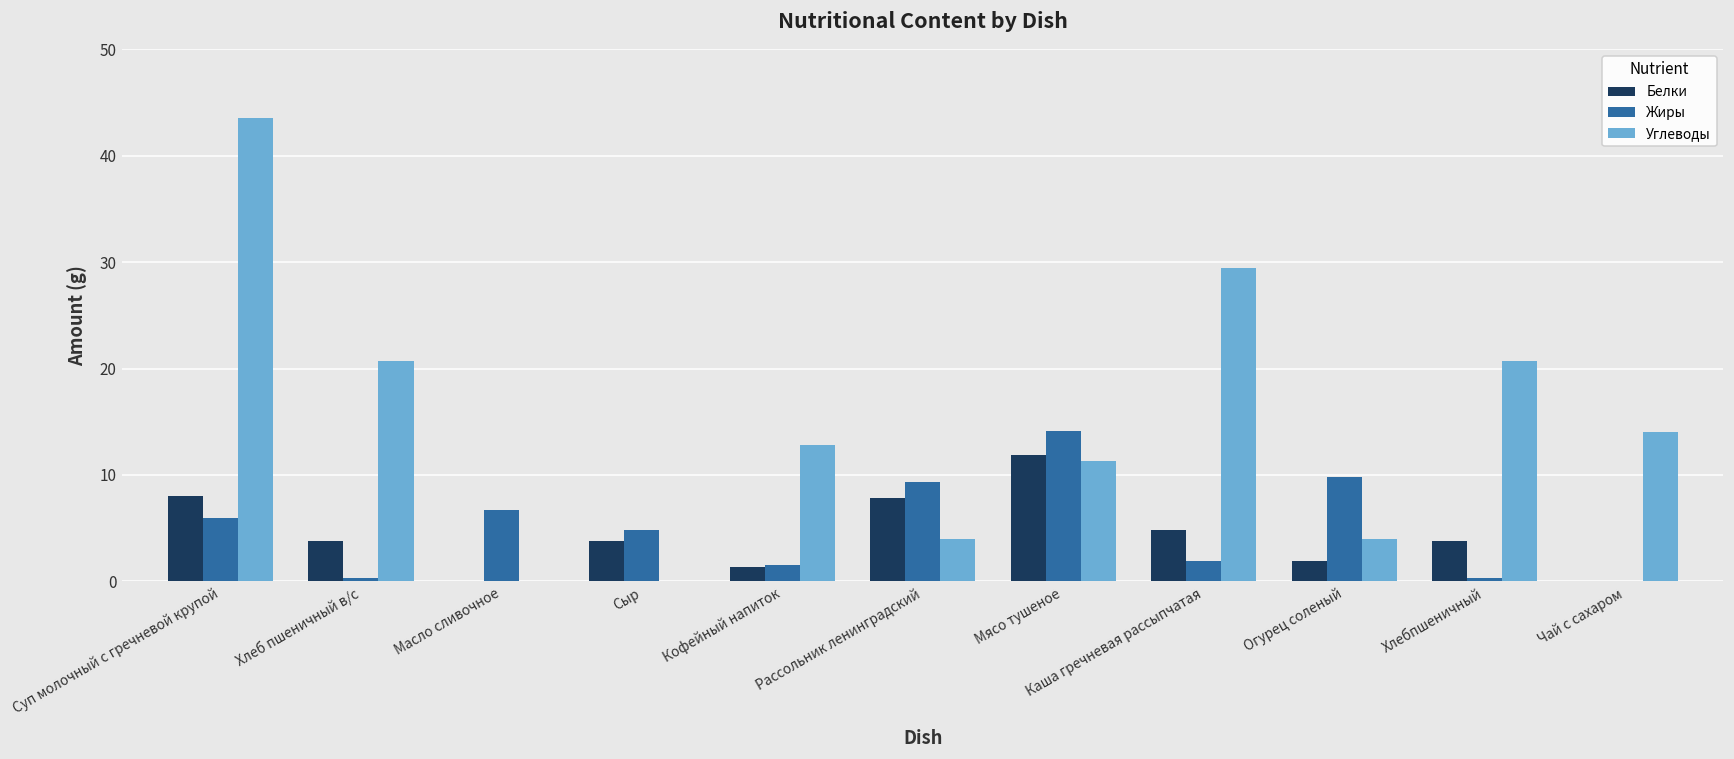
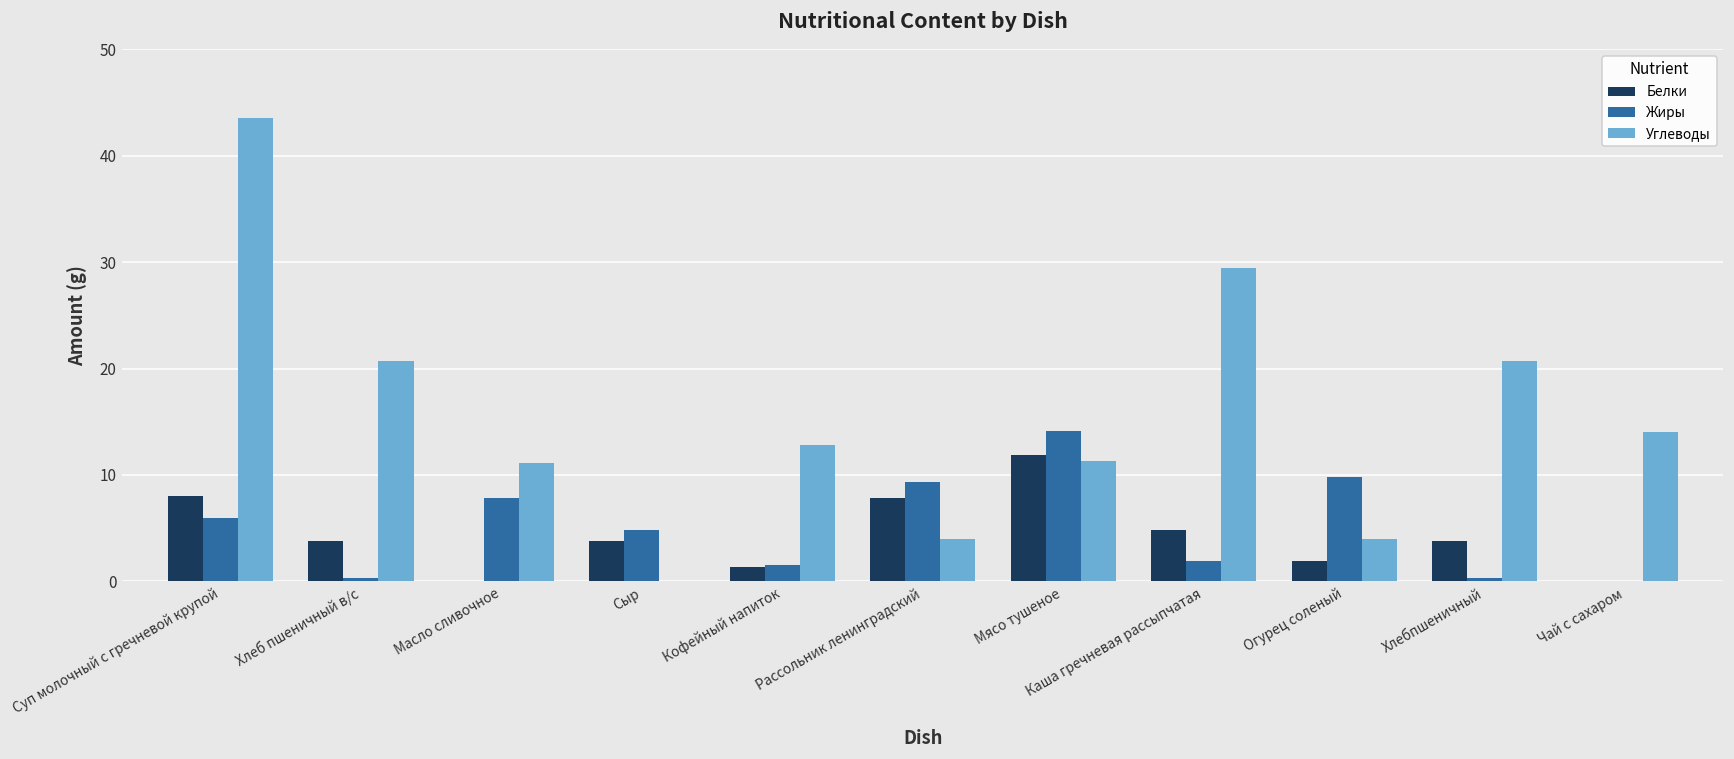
Жиры, Масло сливочное: 7 -> 8
Углеводы, Масло сливочное: 0 -> 11
